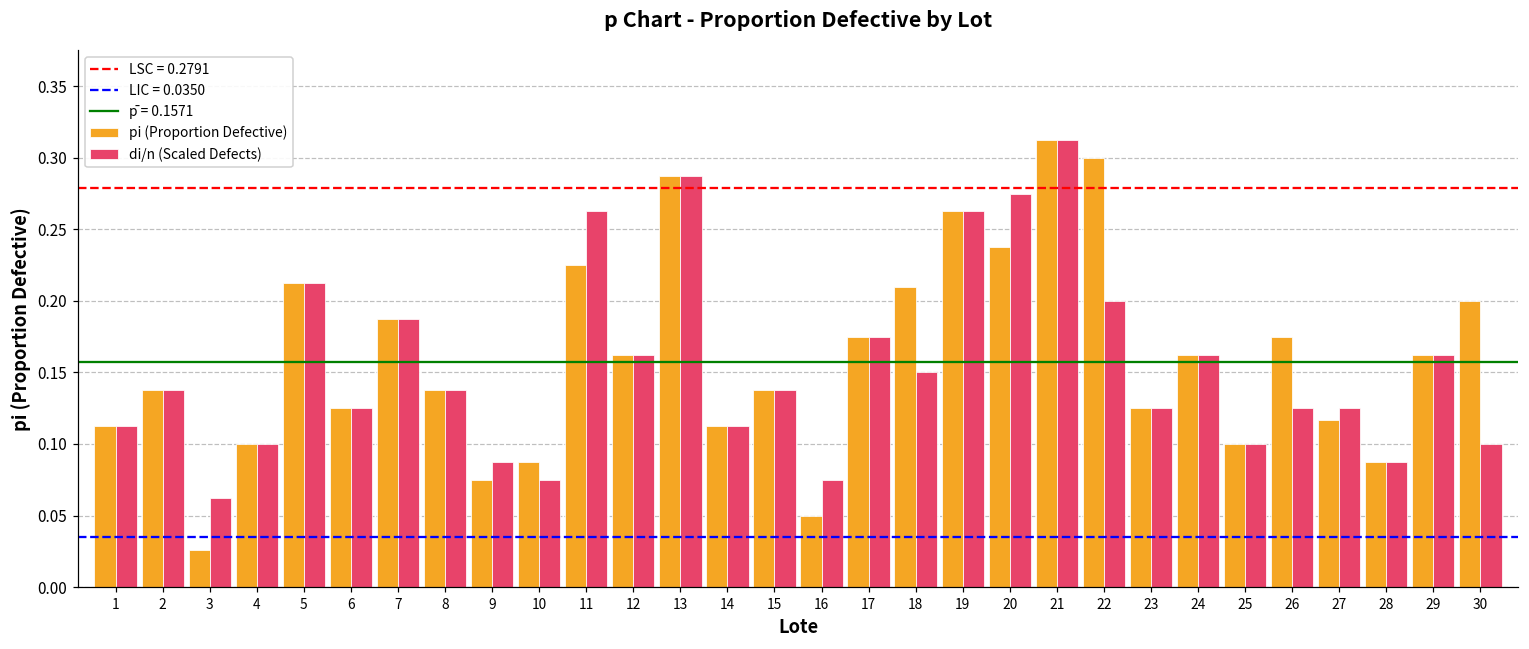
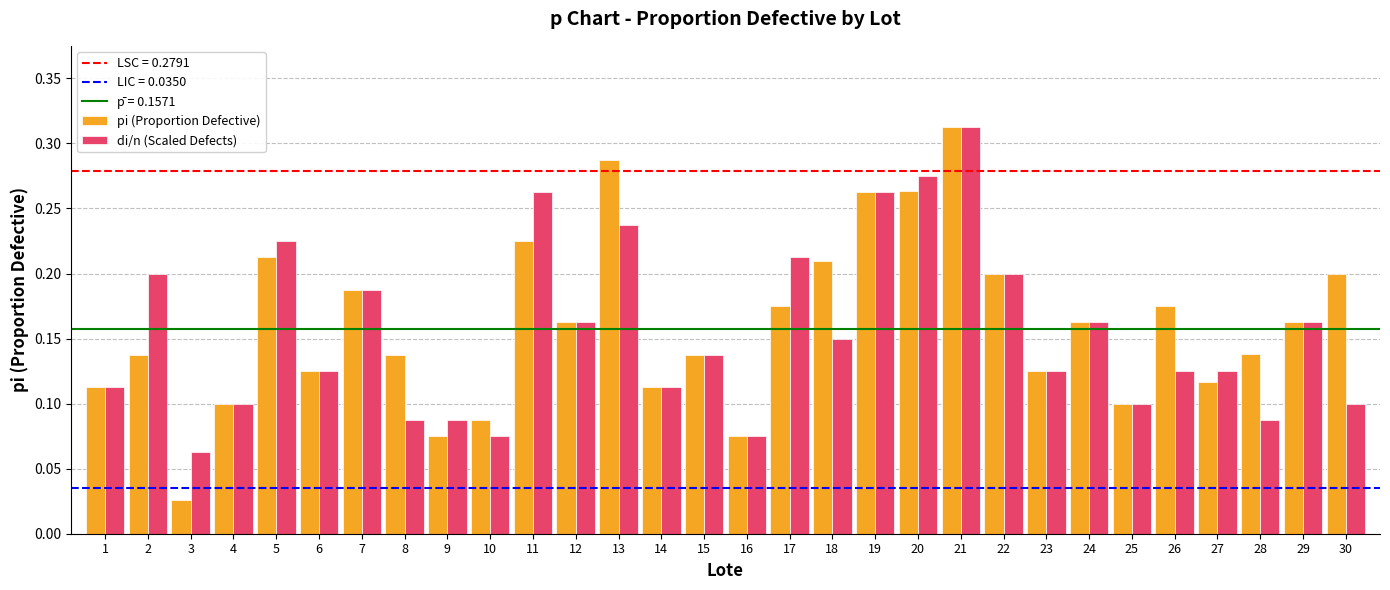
di/n (Scaled Defects), 2: 0.138 -> 0.200
di/n (Scaled Defects), 5: 0.213 -> 0.225
di/n (Scaled Defects), 8: 0.138 -> 0.088
di/n (Scaled Defects), 13: 0.288 -> 0.238
pi (Proportion Defective), 16: 0.050 -> 0.075
di/n (Scaled Defects), 17: 0.175 -> 0.213
pi (Proportion Defective), 20: 0.238 -> 0.264
pi (Proportion Defective), 22: 0.3 -> 0.2
pi (Proportion Defective), 28: 0.088 -> 0.138
